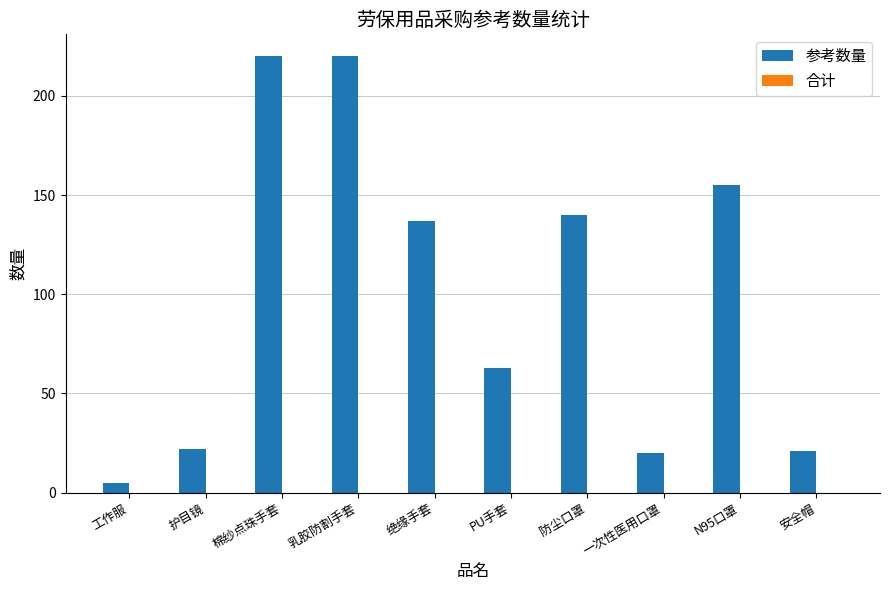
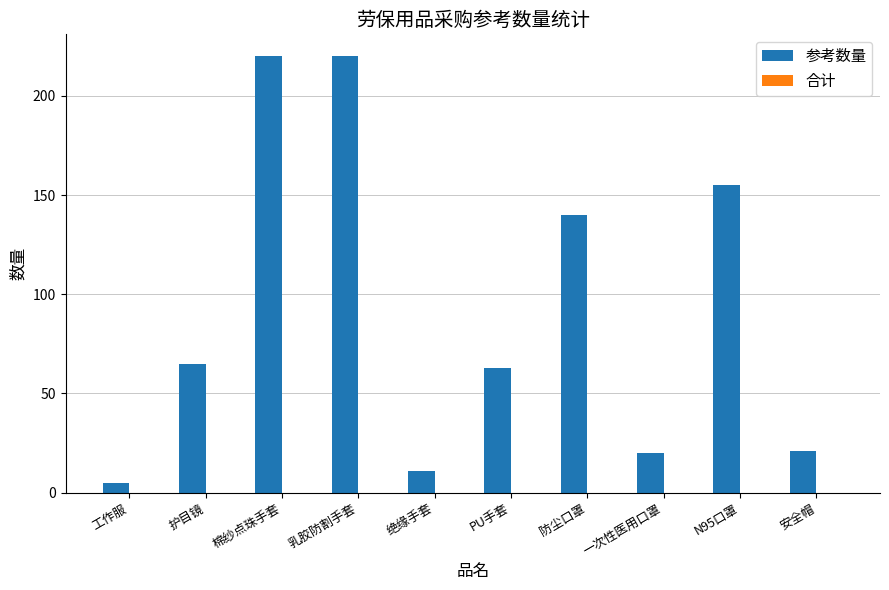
参考数量, 护目镜: 22 -> 65
参考数量, 绝缘手套: 137 -> 11
